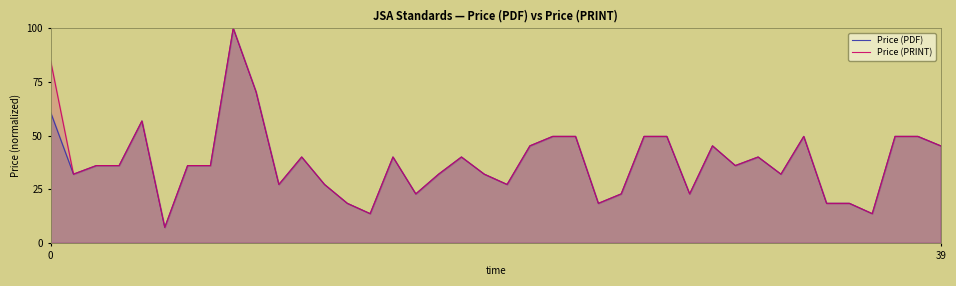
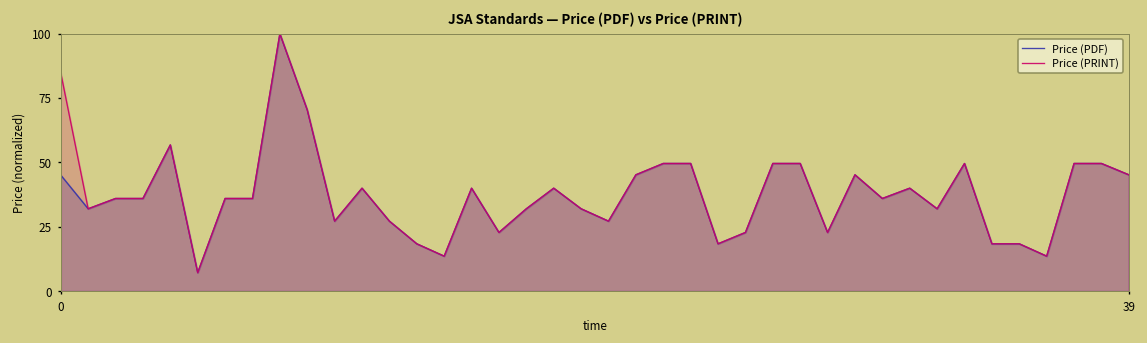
Price (PDF), 0: 61 -> 45
